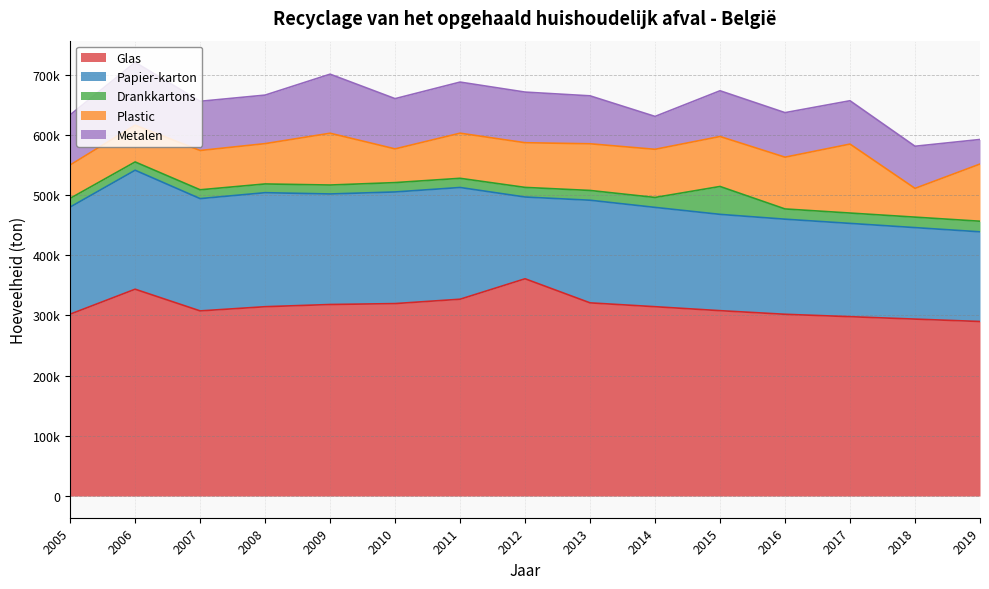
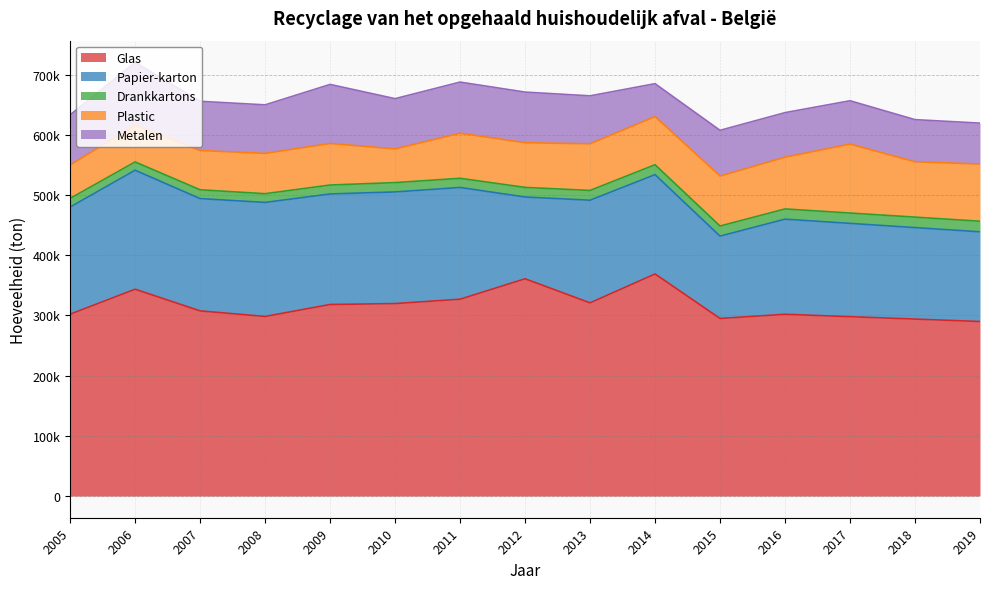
Glas, 2008: 310000 -> 300000
Plastic, 2009: 90000 -> 70000
Glas, 2014: 310000 -> 370000
Glas, 2015: 310000 -> 300000
Papier-karton, 2015: 160000 -> 140000
Drankkartons, 2015: 50000 -> 20000
Plastic, 2018: 50000 -> 90000
Metalen, 2019: 40000 -> 70000
